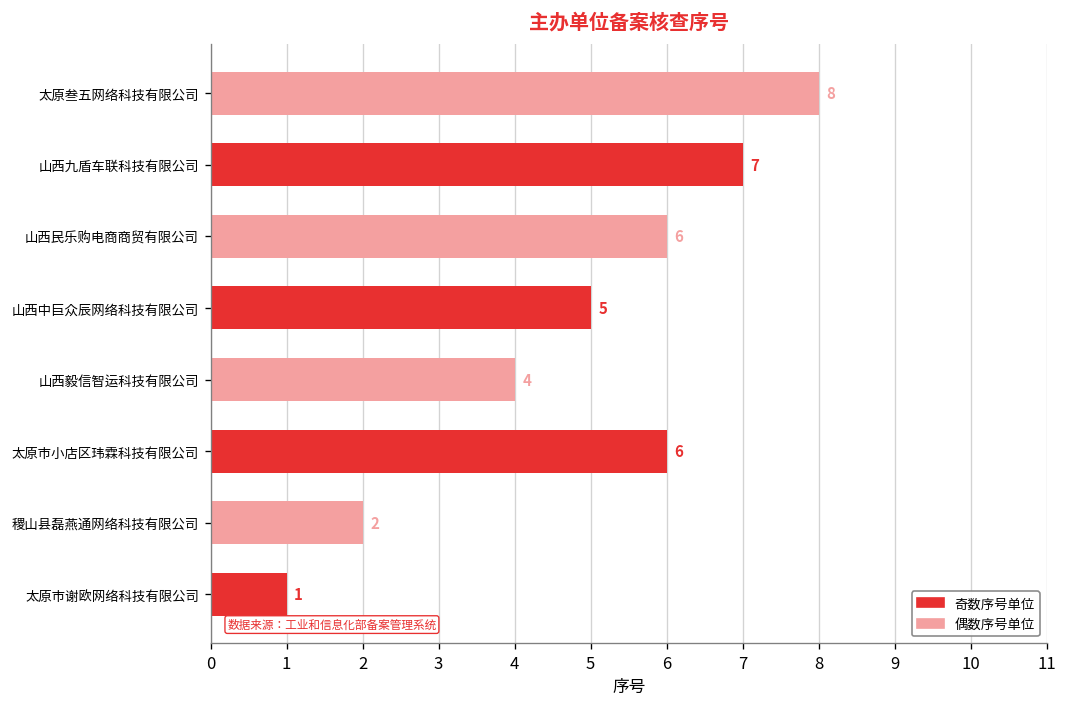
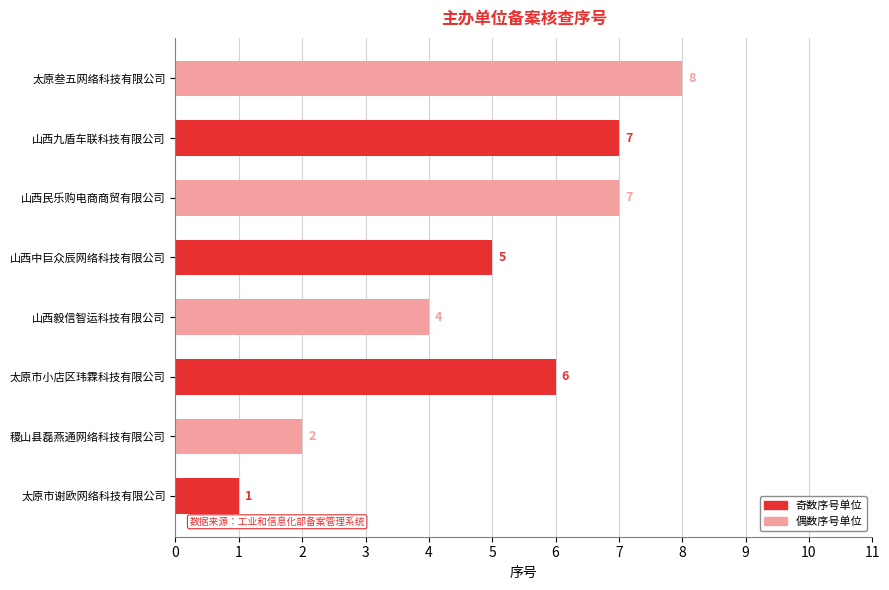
山西民乐购电商商贸有限公司: 6 -> 7
